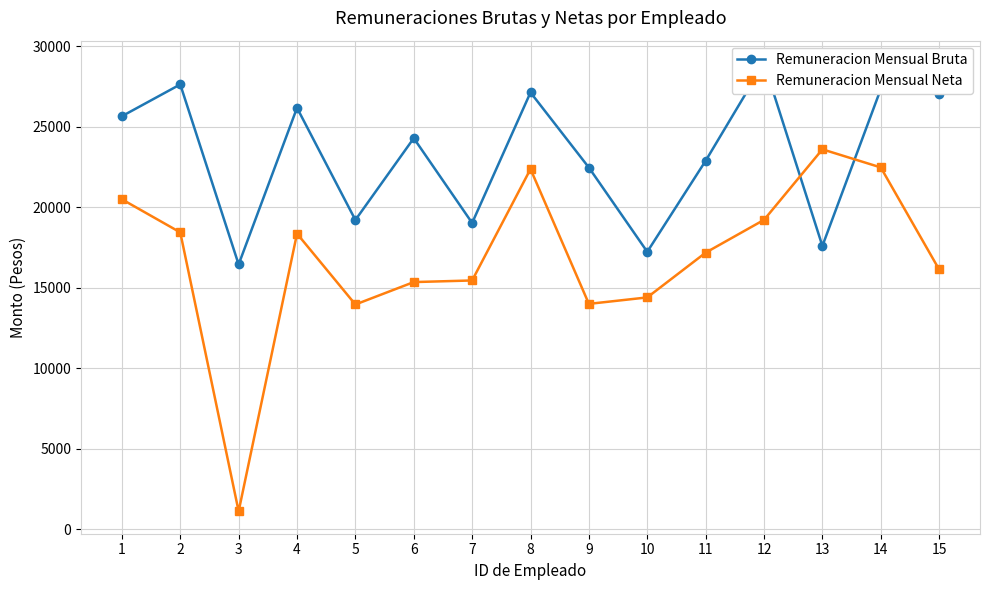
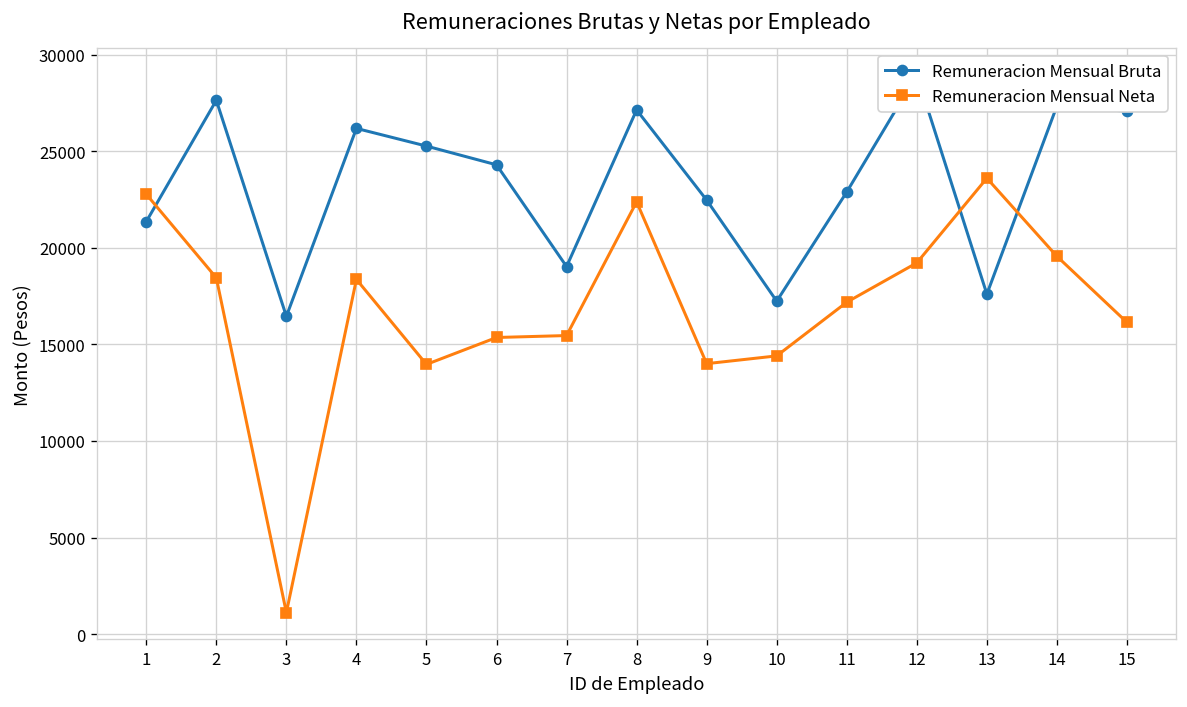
Remuneracion Mensual Bruta, 1: 25700 -> 21400
Remuneracion Mensual Neta, 1: 20500 -> 22800
Remuneracion Mensual Bruta, 5: 19200 -> 25300
Remuneracion Mensual Neta, 14: 22500 -> 19600
